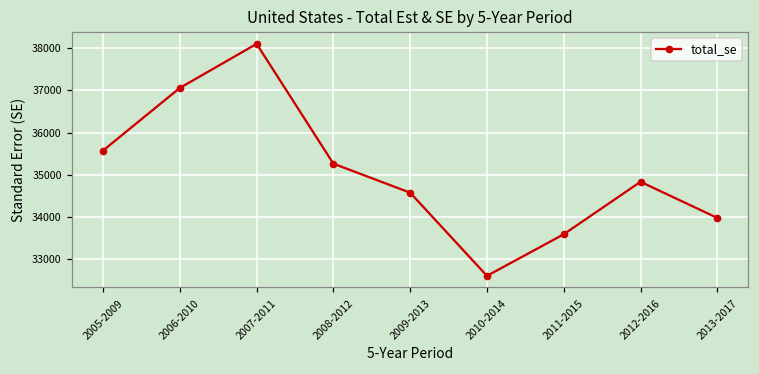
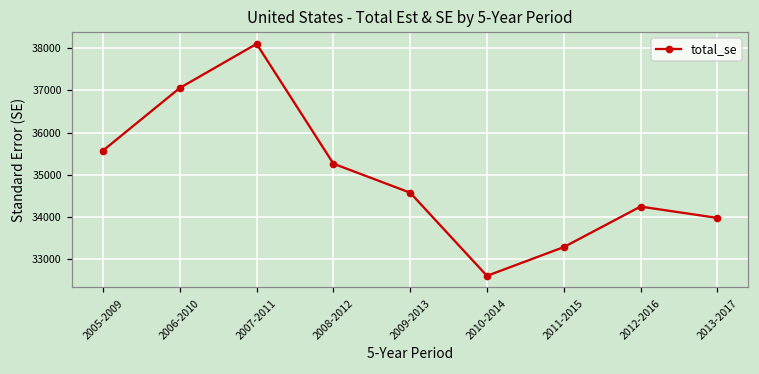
2011-2015: 33600 -> 33300
2012-2016: 34800 -> 34200
